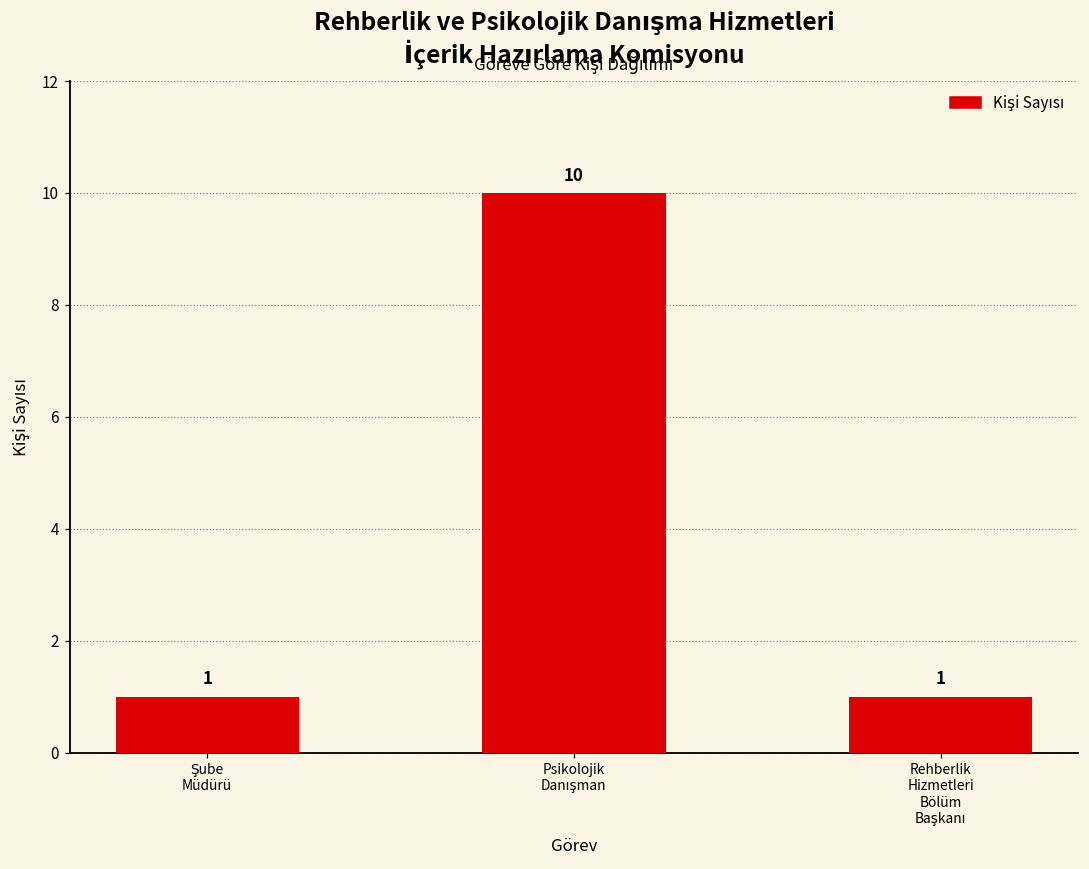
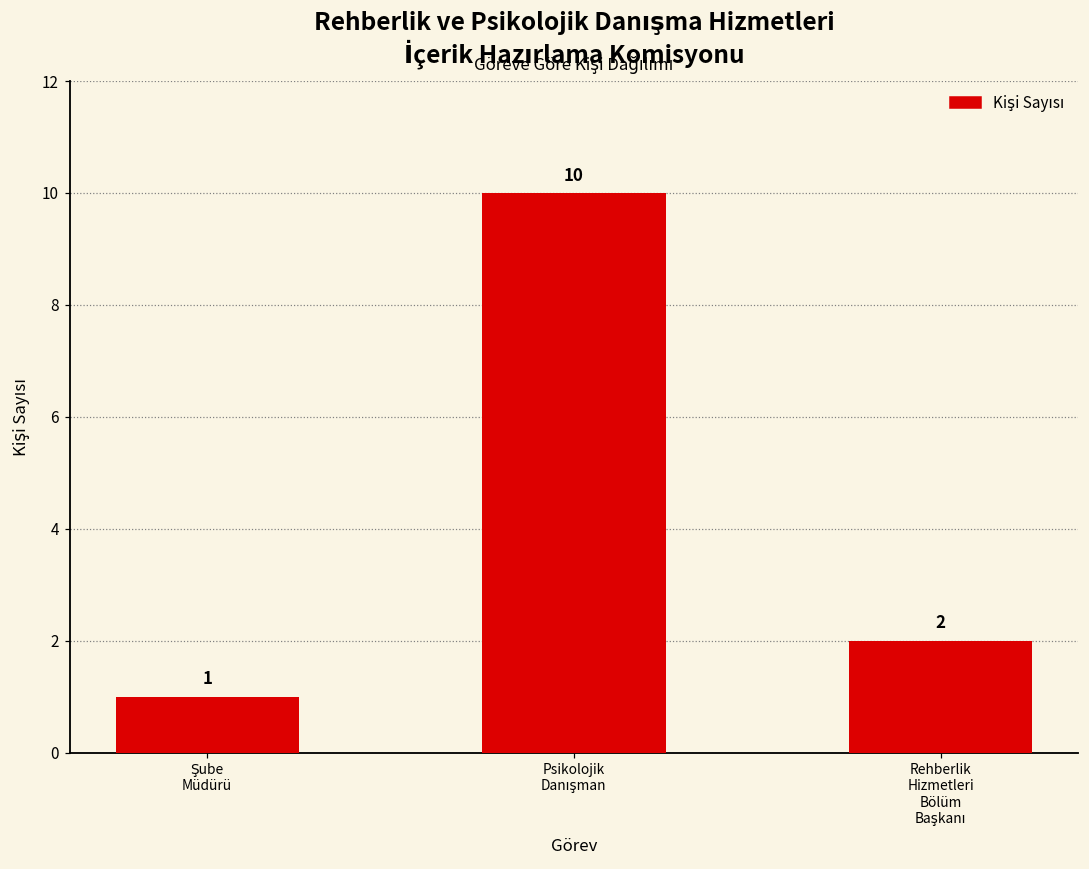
Rehberlik Hizmetleri Bölüm Başkanı: 1 -> 2
